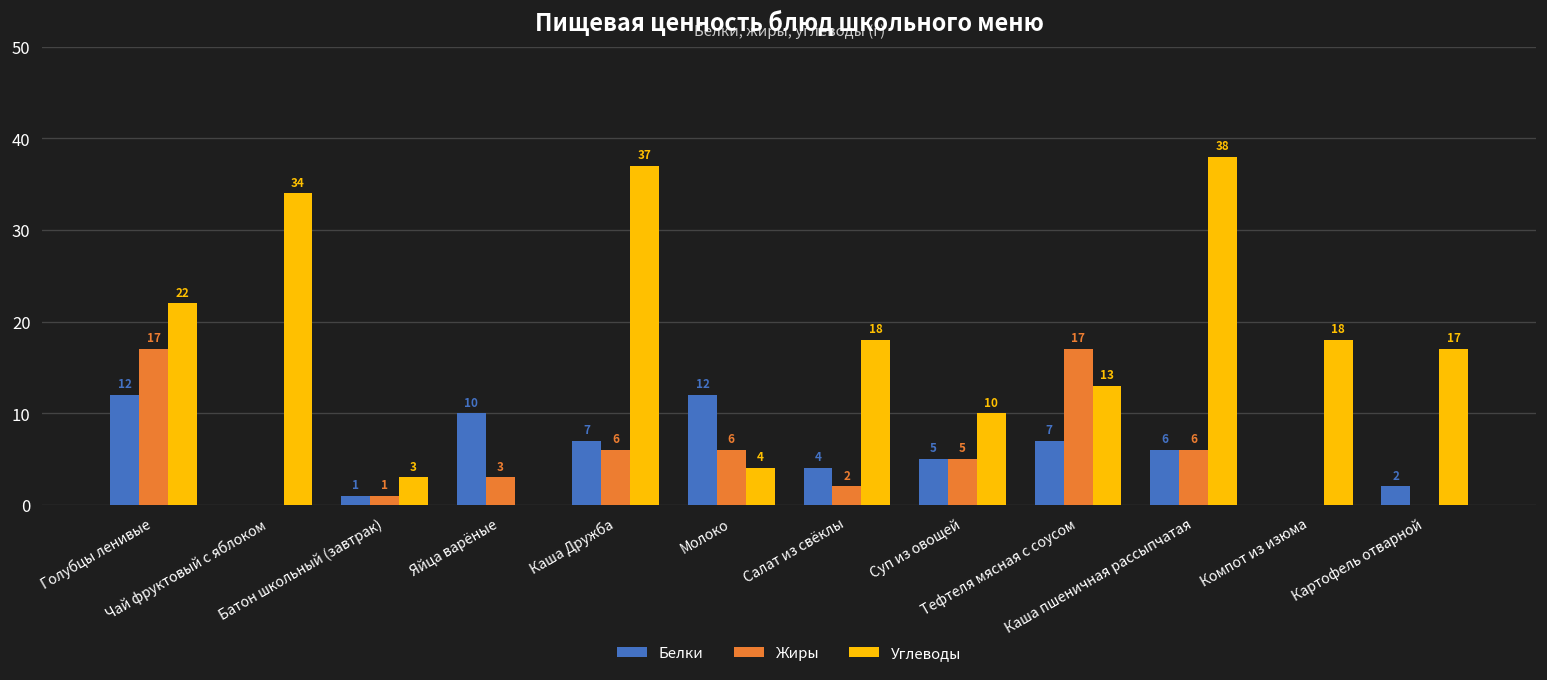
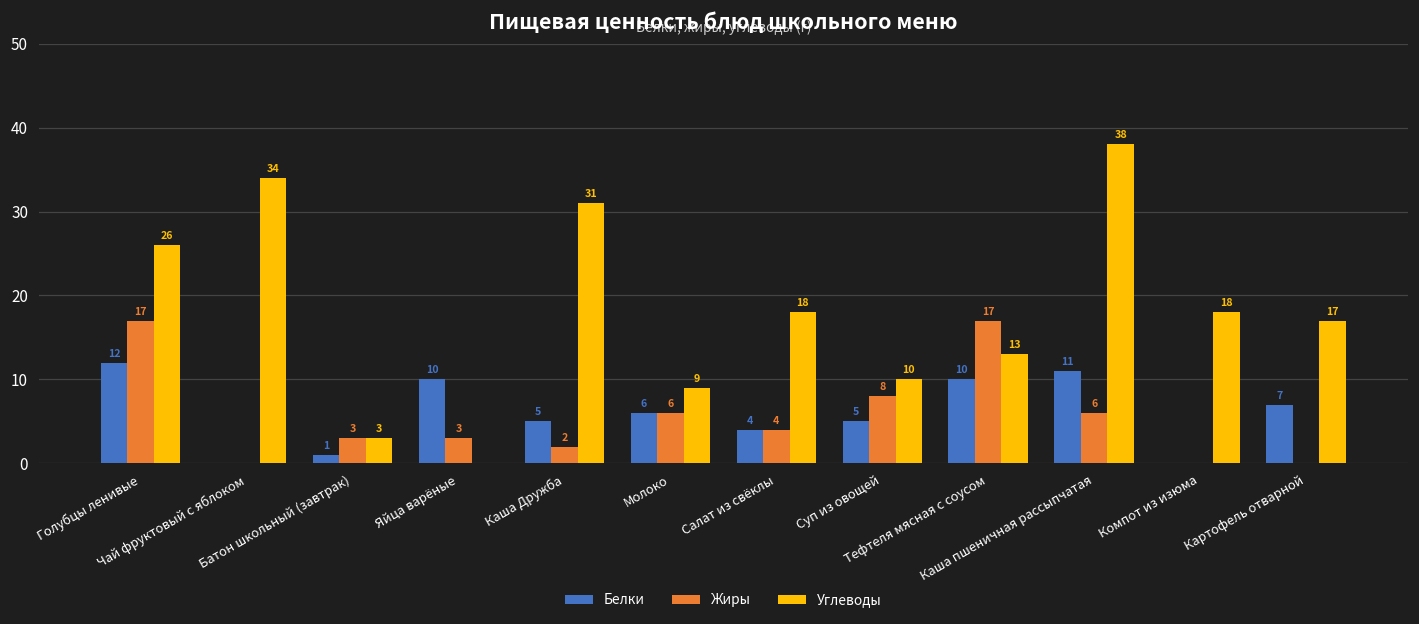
Углеводы, Голубцы ленивые: 22 -> 26
Жиры, Батон школьный (завтрак): 1 -> 3
Белки, Каша Дружба: 7 -> 5
Жиры, Каша Дружба: 6 -> 2
Углеводы, Каша Дружба: 37 -> 31
Белки, Молоко: 12 -> 6
Углеводы, Молоко: 4 -> 9
Жиры, Салат из свёклы: 2 -> 4
Жиры, Суп из овощей: 5 -> 8
Белки, Тефтеля мясная с соусом: 7 -> 10
Белки, Каша пшеничная рассыпчатая: 6 -> 11
Белки, Картофель отварной: 2 -> 7
